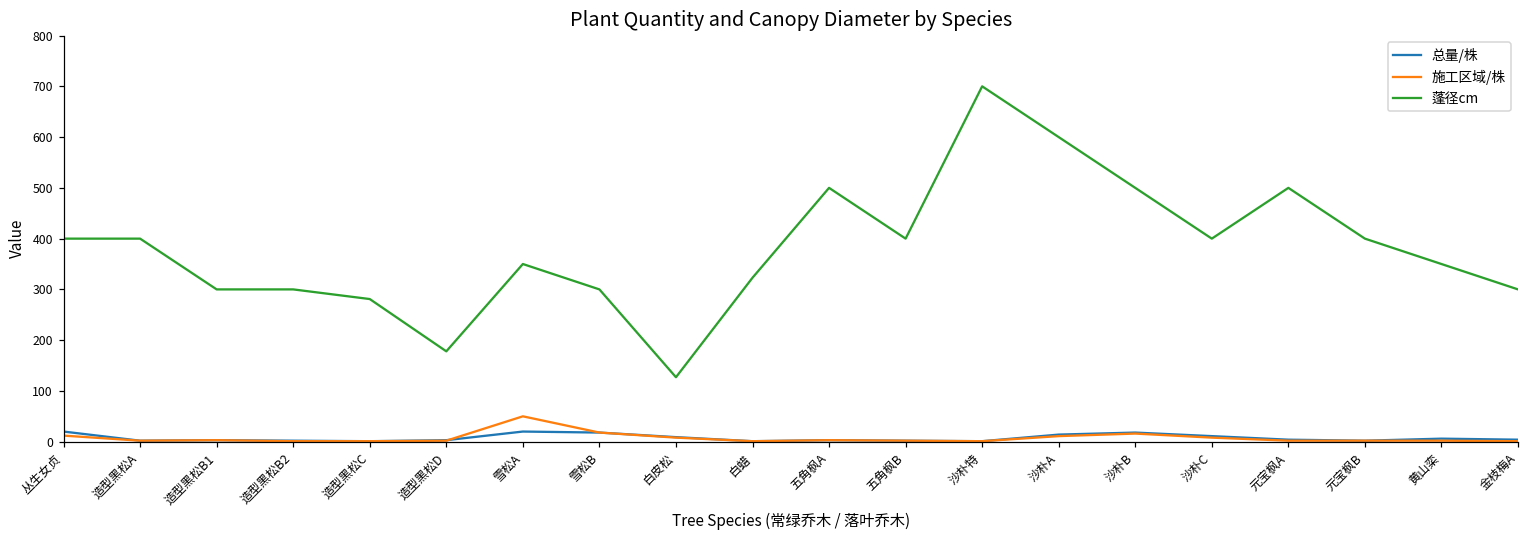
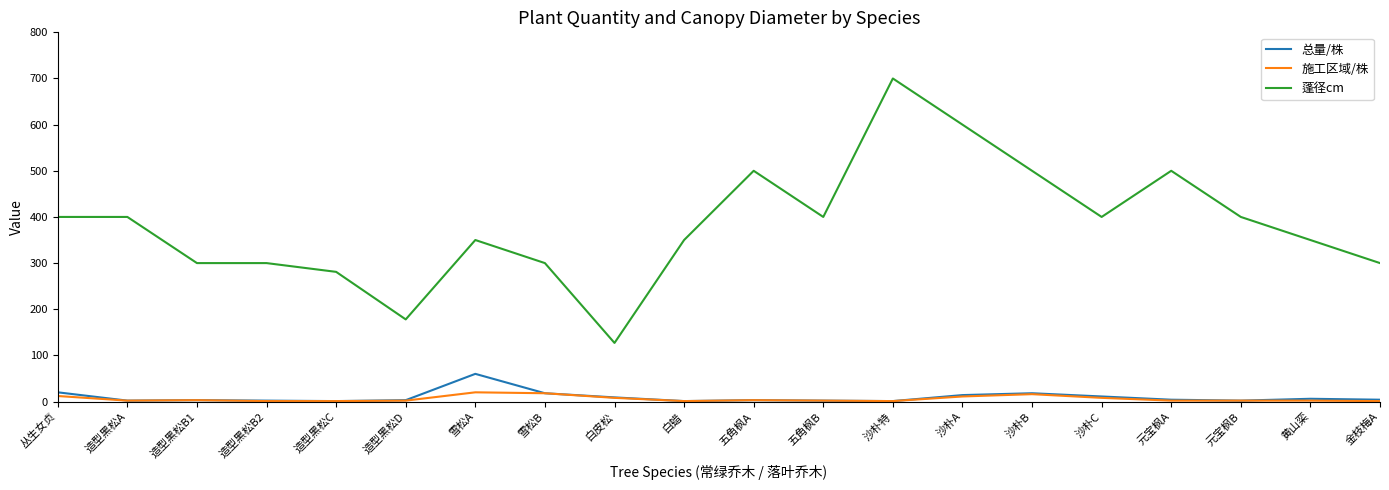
总量/株, 雪松A: 20 -> 60
施工区域/株, 雪松A: 50 -> 20
蓬径cm, 白蜡: 320 -> 350
